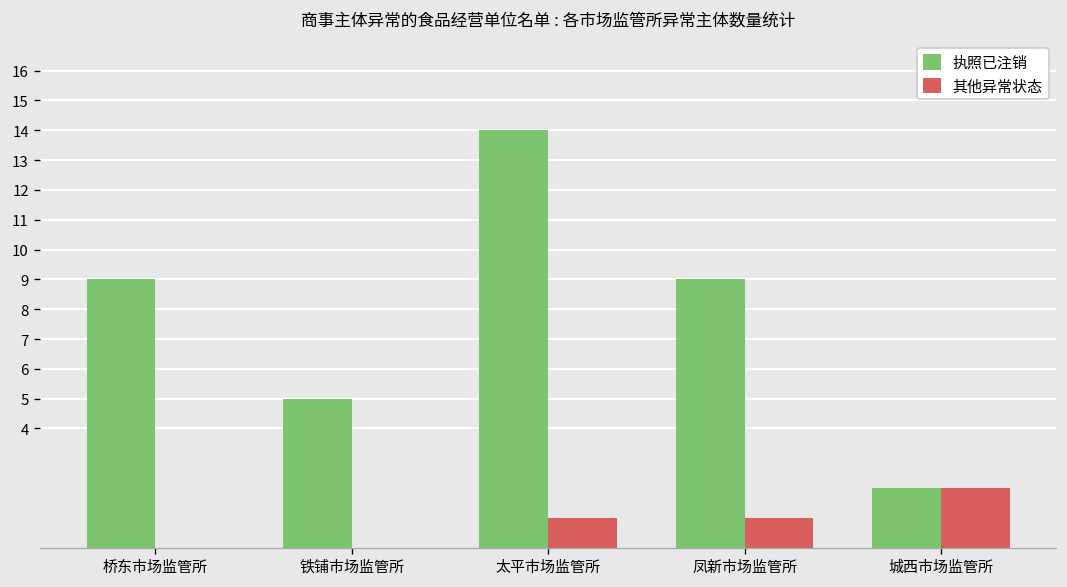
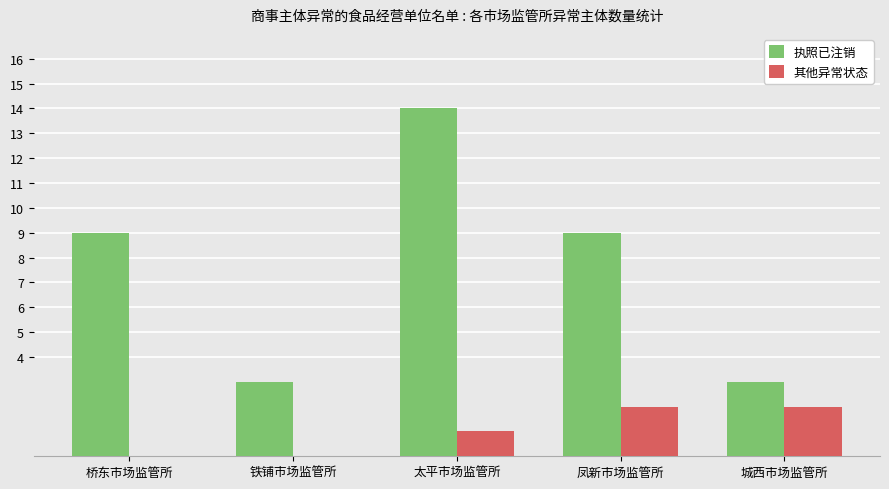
执照已注销, 铁铺市场监管所: 5 -> 3
其他异常状态, 凤新市场监管所: 1 -> 2
执照已注销, 城西市场监管所: 2 -> 3
